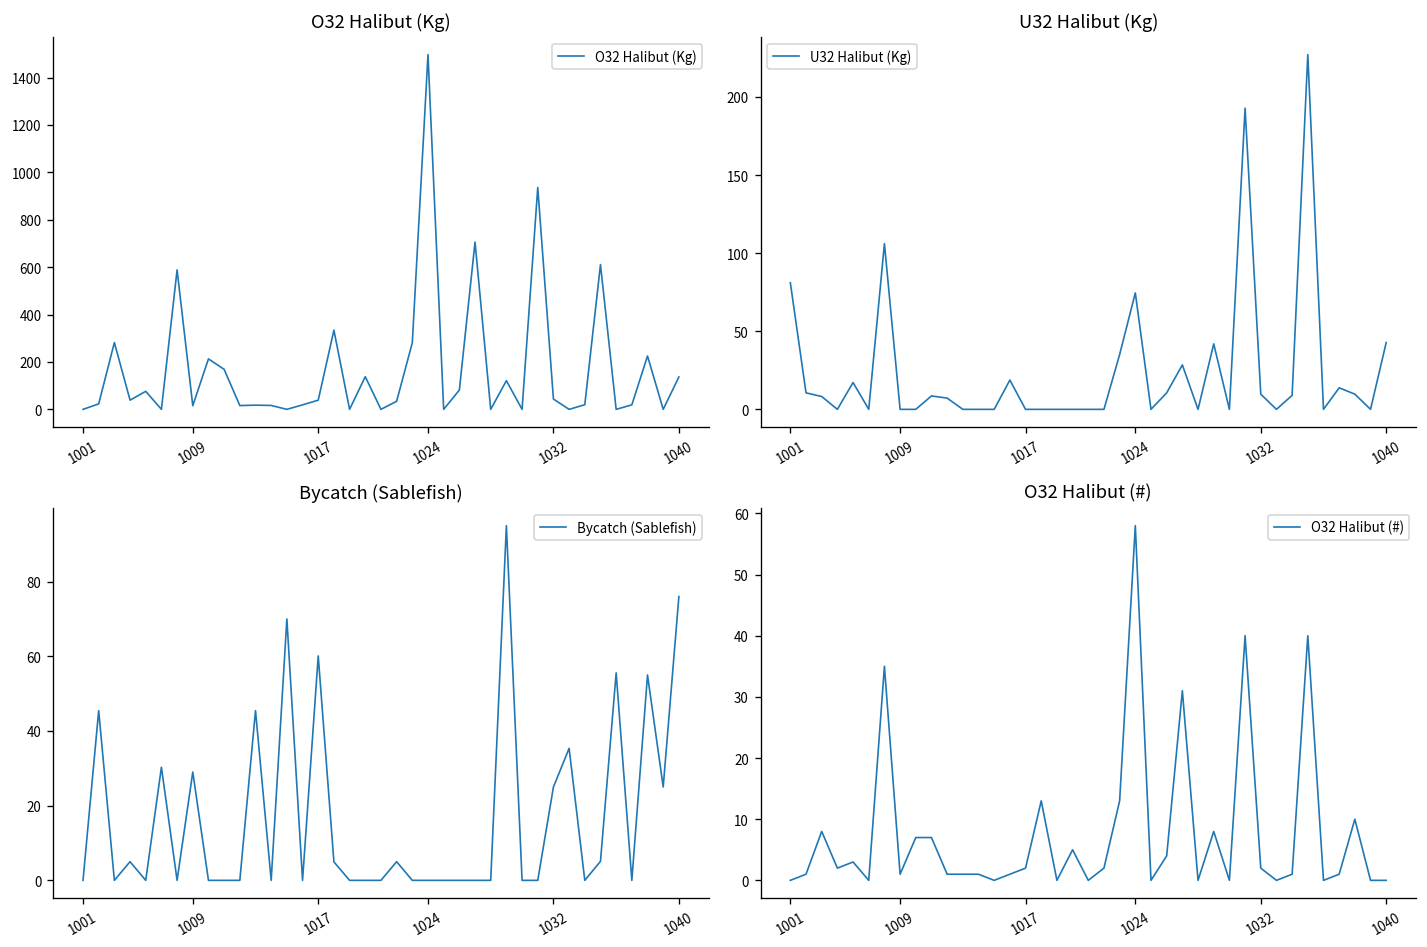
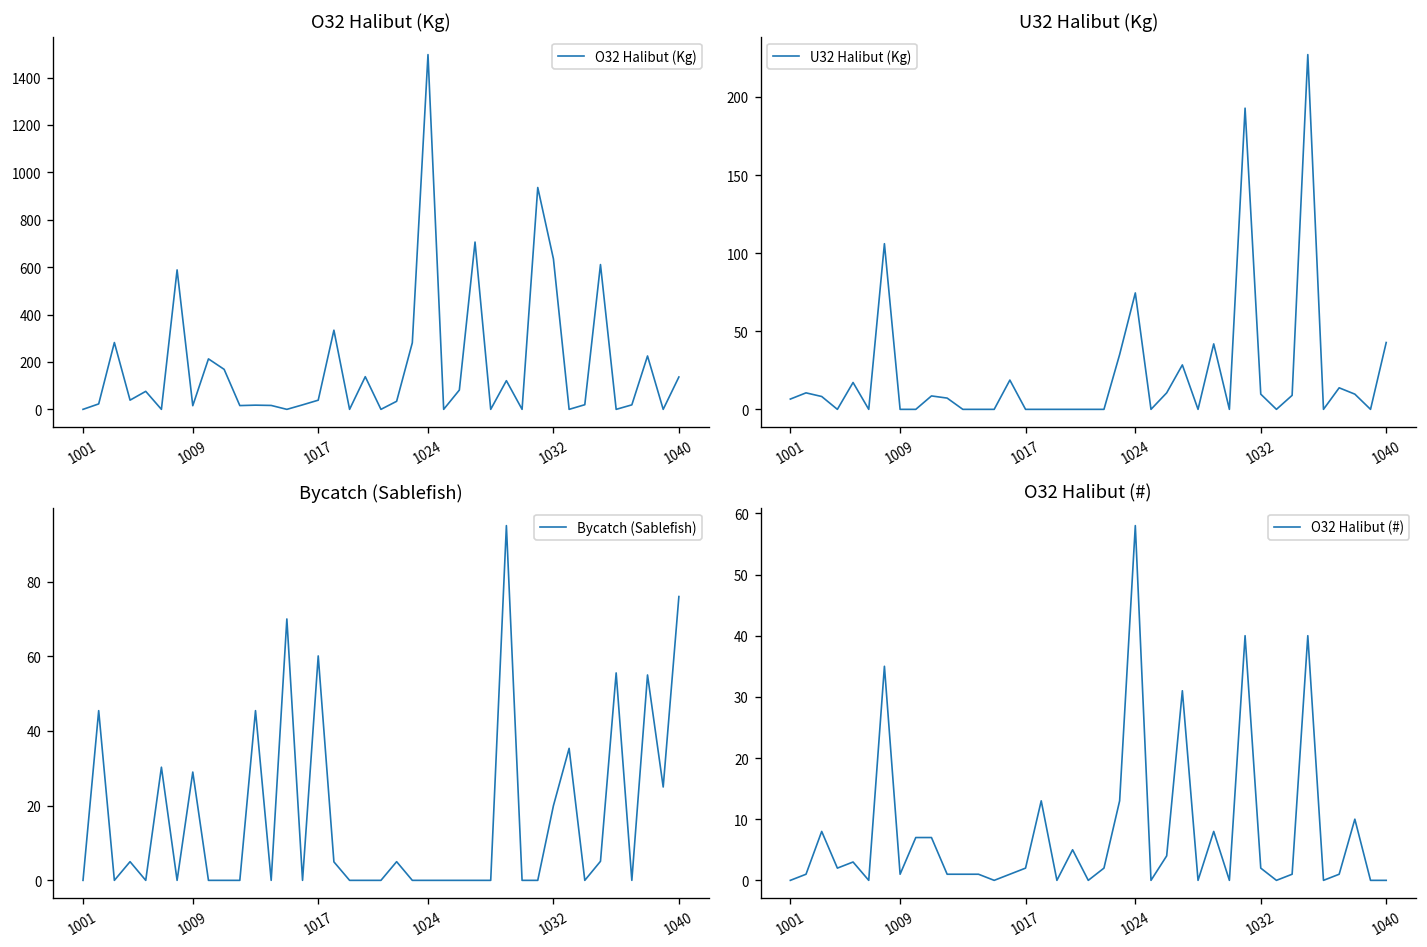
O32 Halibut (Kg), 1032: 40 -> 630
U32 Halibut (Kg), 1001: 81 -> 7
Bycatch (Sablefish), 1032: 25 -> 20
